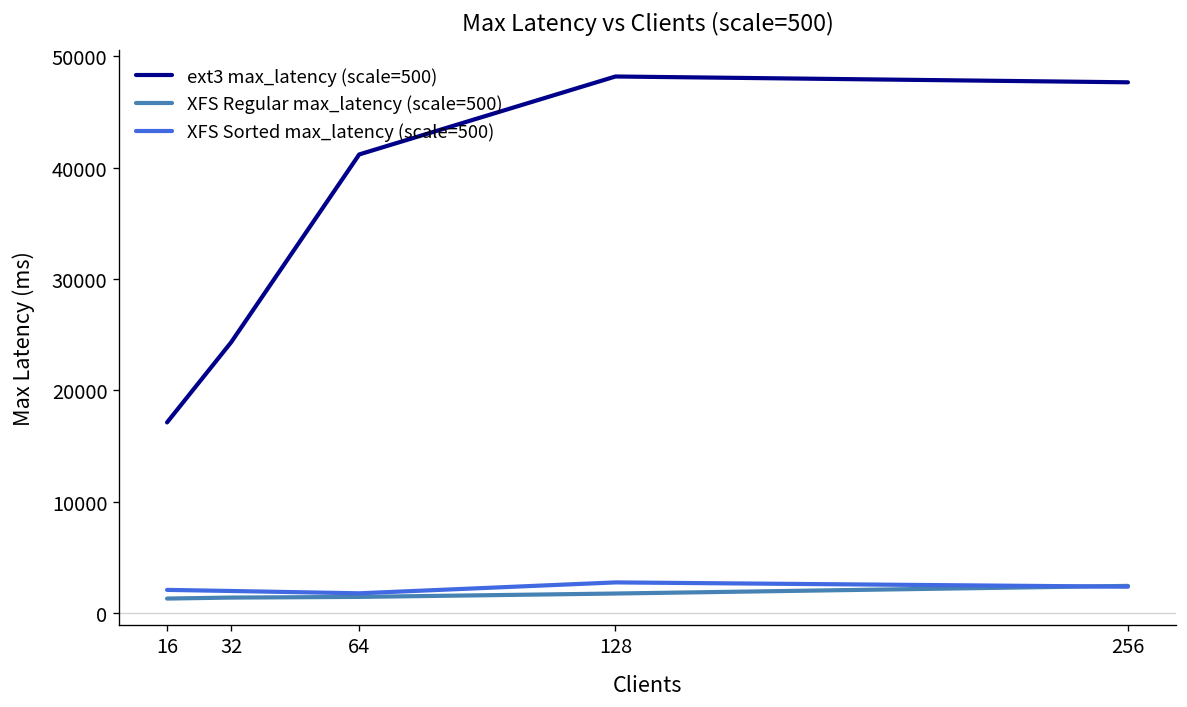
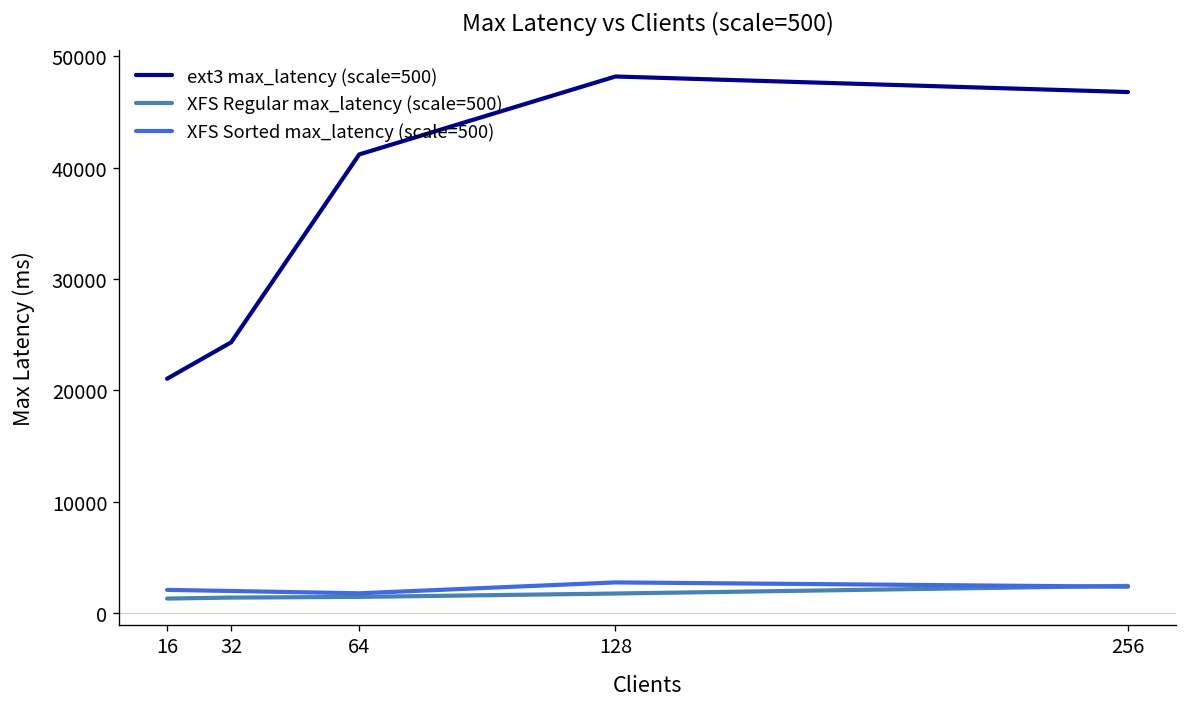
ext3 max_latency (scale=500), 16: 17000 -> 21000
ext3 max_latency (scale=500), 256: 48000 -> 47000
